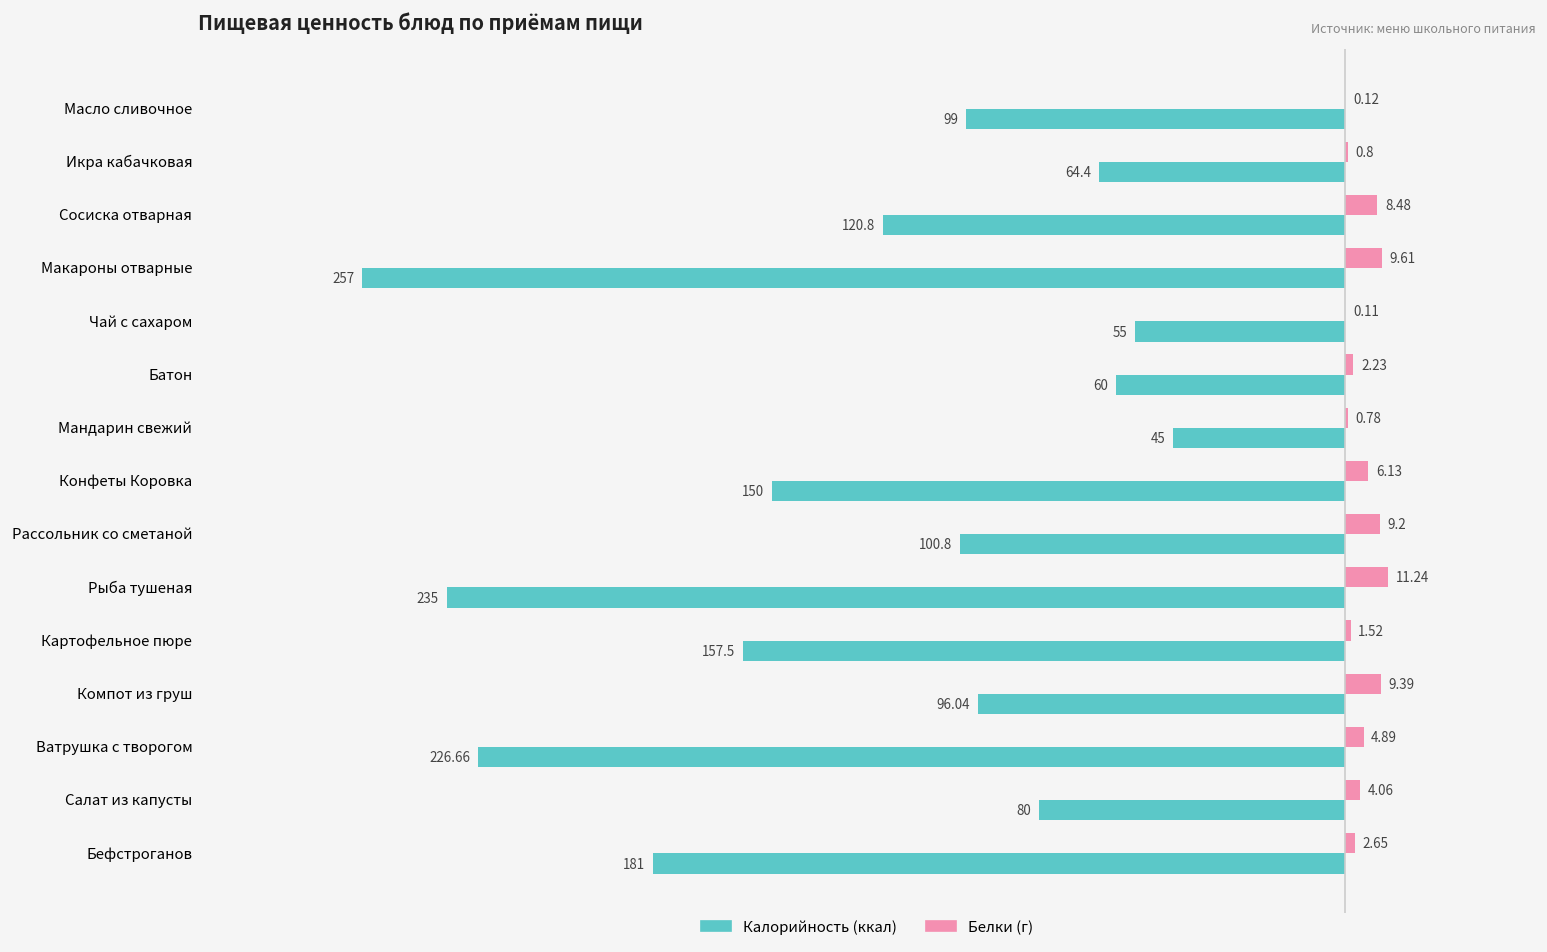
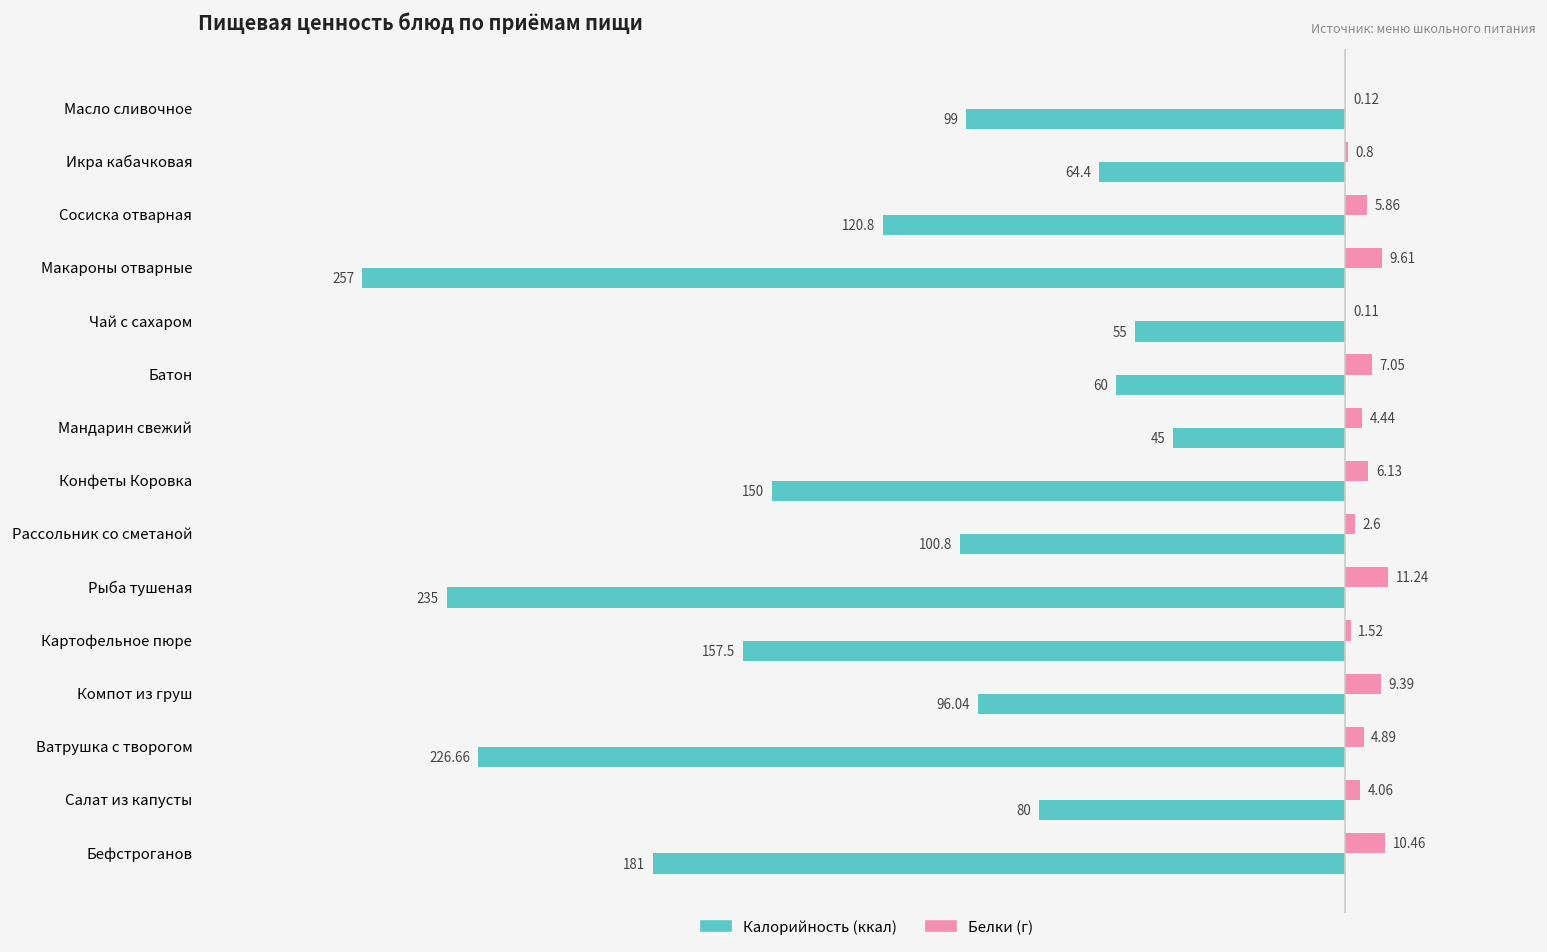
Белки (г), Сосиска отварная: 8.48 -> 5.86
Белки (г), Батон: 2.23 -> 7.05
Белки (г), Мандарин свежий: 0.78 -> 4.44
Белки (г), Рассольник со сметаной: 9.2 -> 2.6
Белки (г), Бефстроганов: 2.65 -> 10.46
